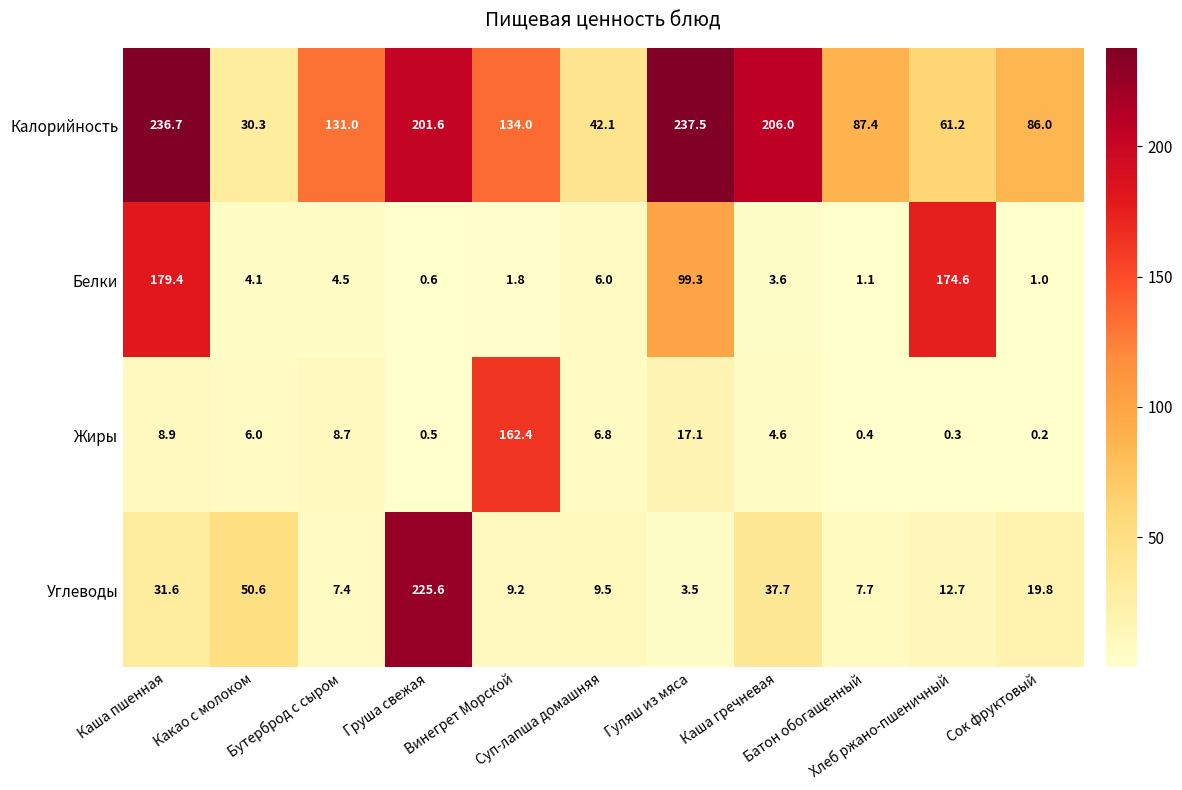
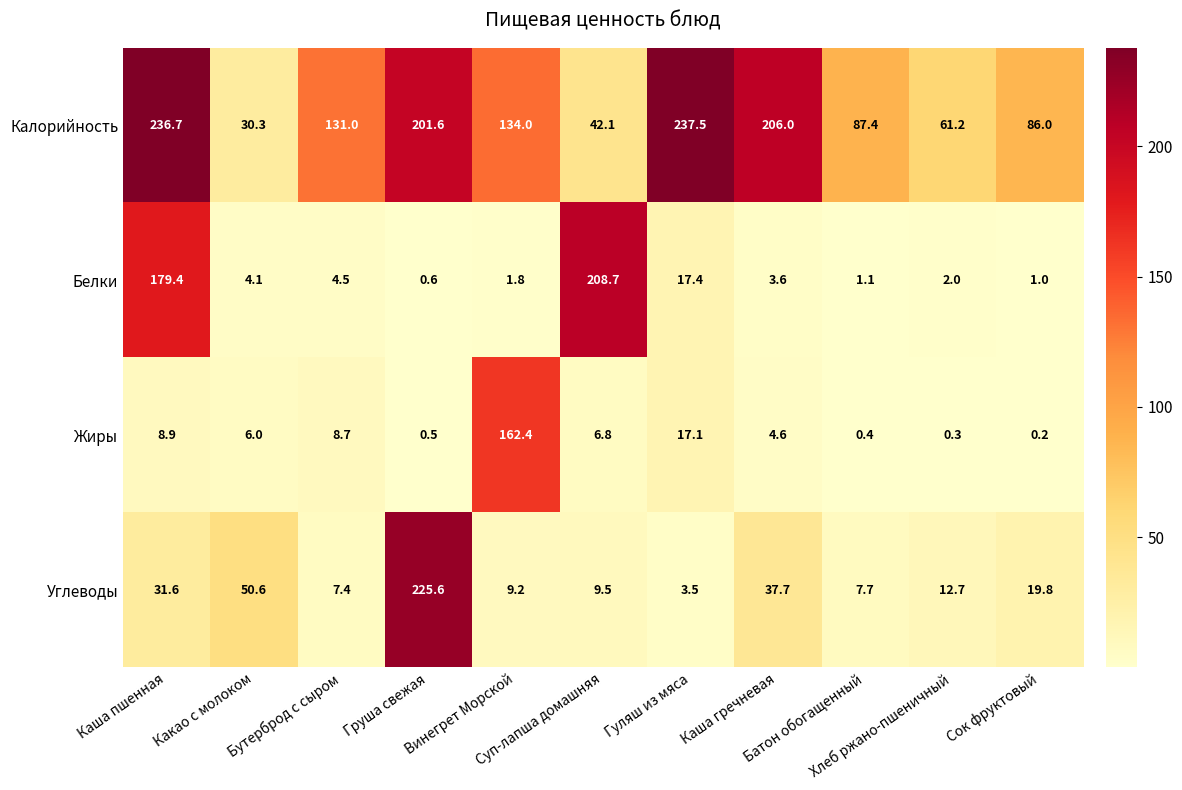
Белки, Суп-лапша домашняя: 6.0 -> 208.7
Белки, Гуляш из мяса: 99.3 -> 17.4
Белки, Хлеб ржано-пшеничный: 174.6 -> 2.0
